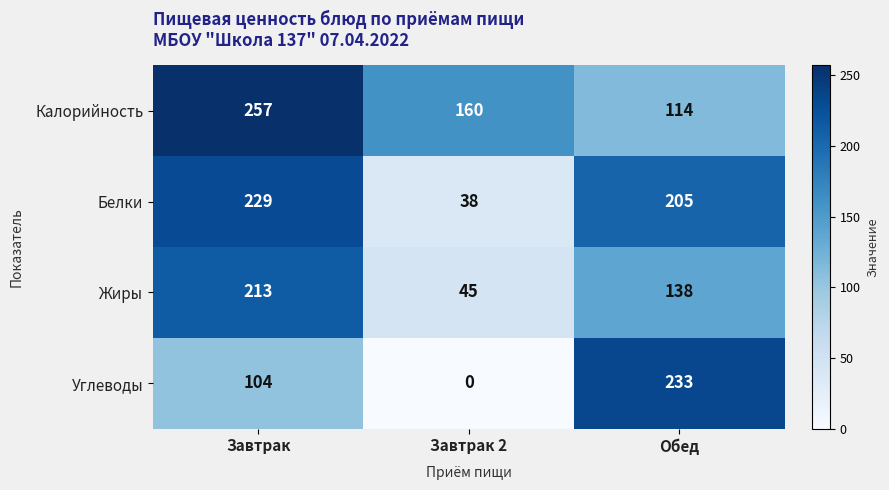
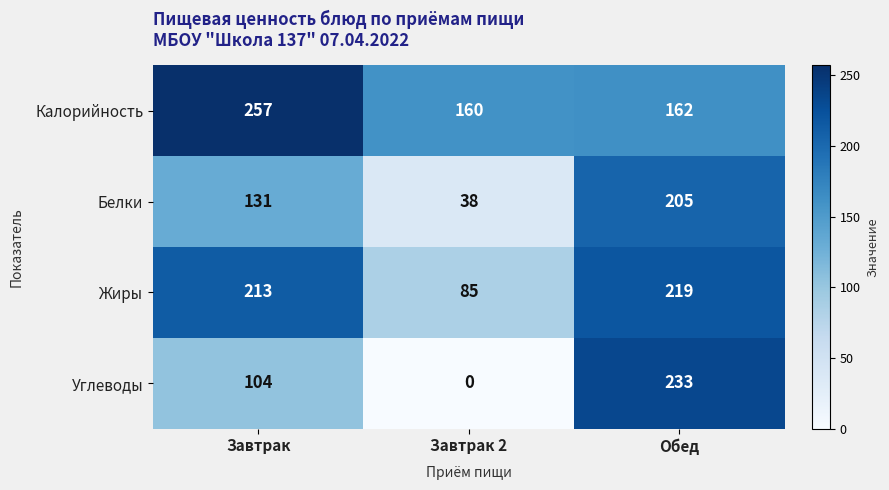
Калорийность, Обед: 114 -> 162
Белки, Завтрак: 229 -> 131
Жиры, Завтрак 2: 45 -> 85
Жиры, Обед: 138 -> 219
